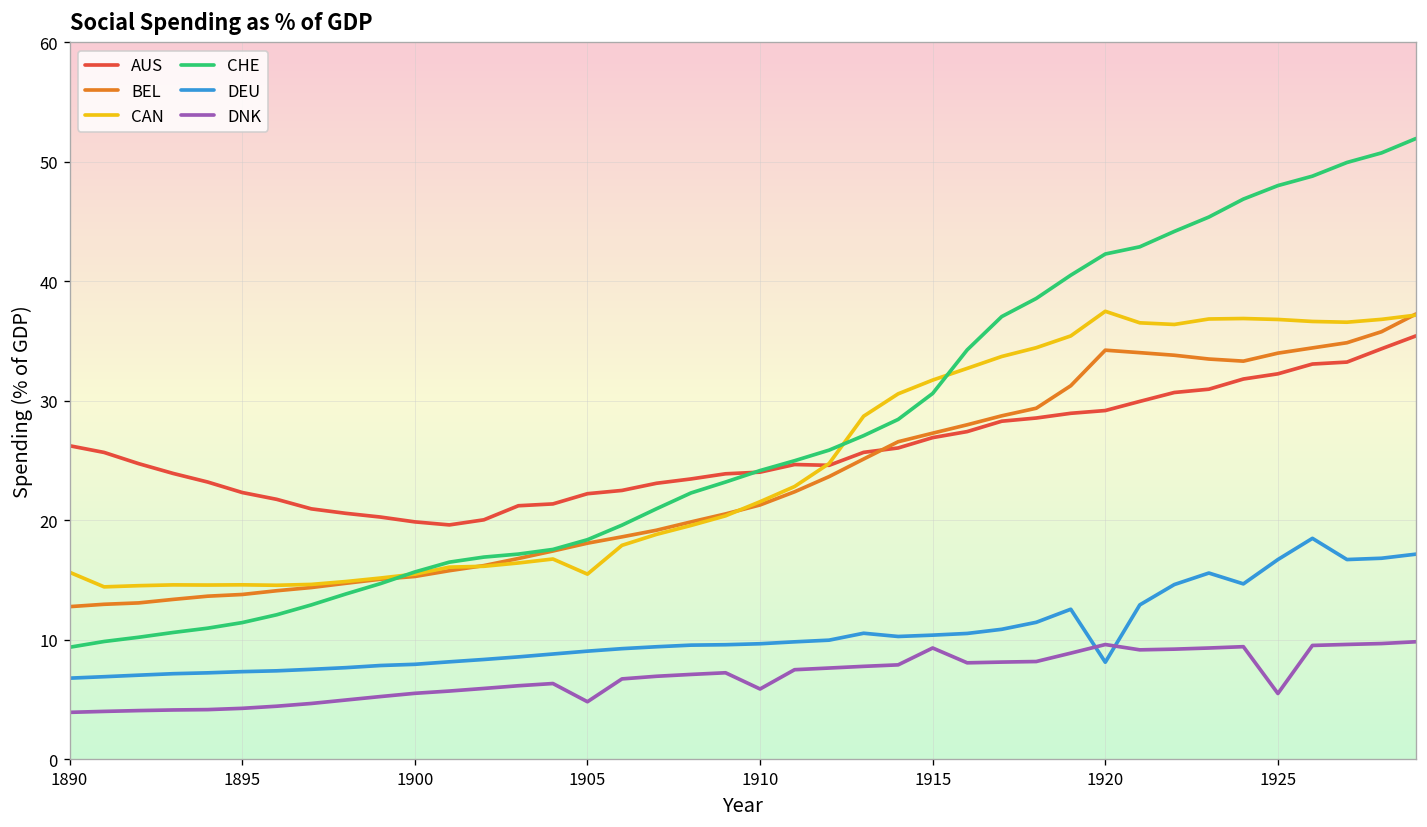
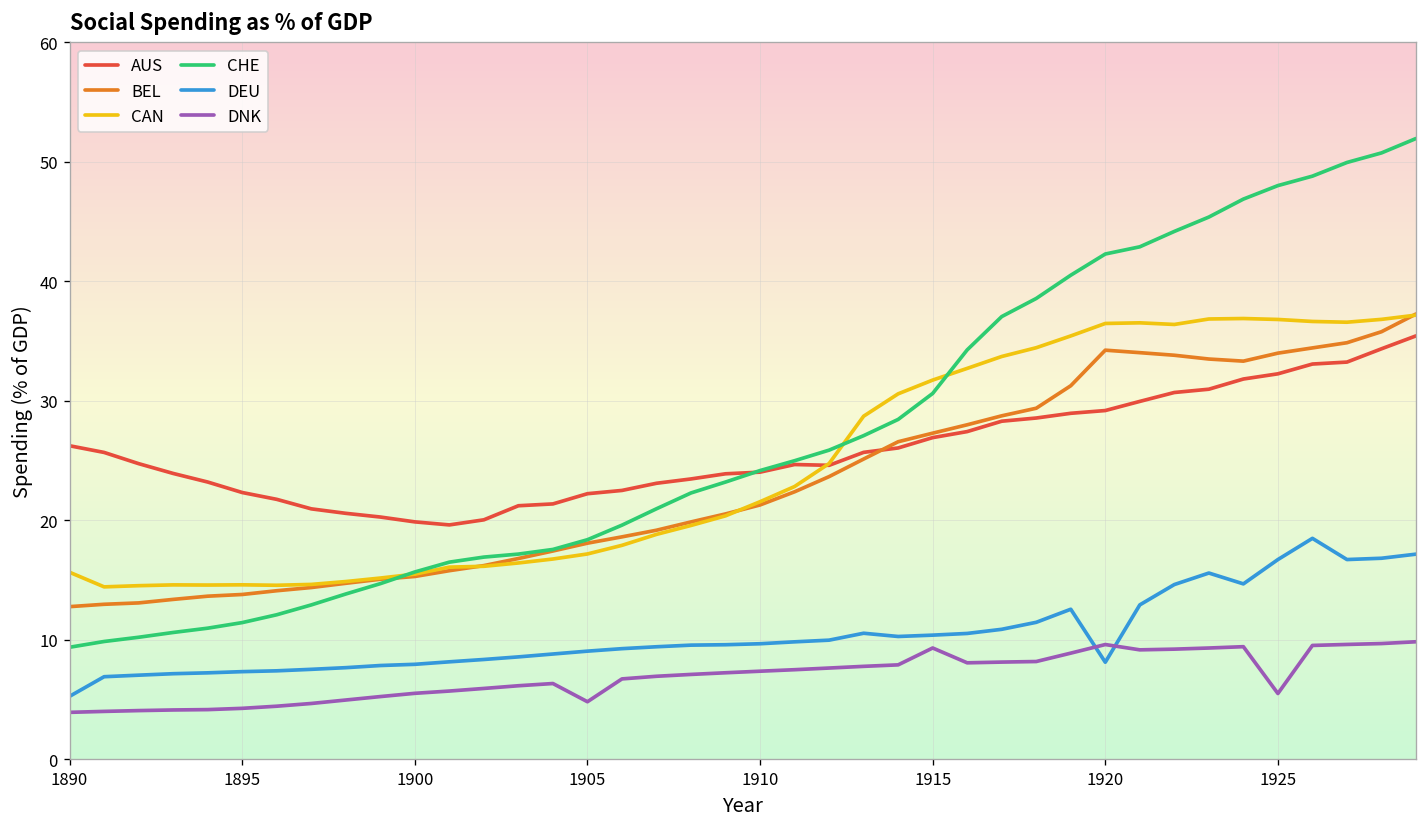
DEU, 1890: 7 -> 5
CAN, 1905: 16 -> 17
DNK, 1910: 6 -> 7
CAN, 1920: 37 -> 36
